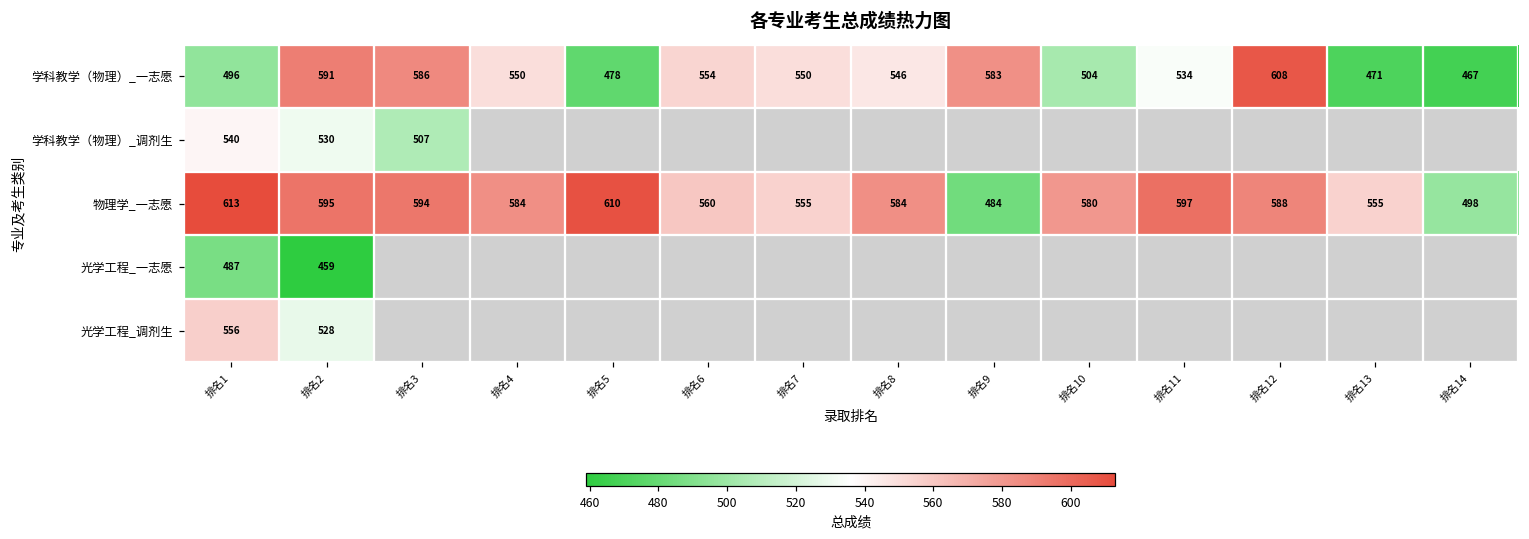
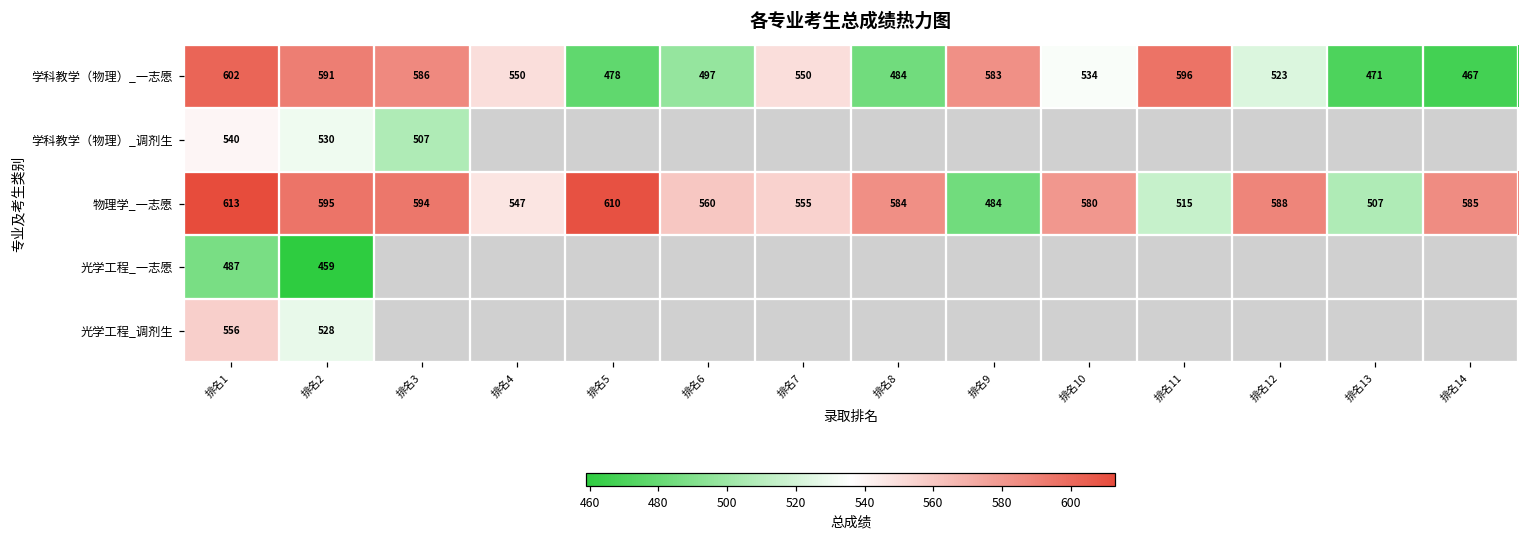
学科教学（物理）_一志愿, 排名1: 496 -> 602
学科教学（物理）_一志愿, 排名6: 554 -> 497
学科教学（物理）_一志愿, 排名8: 546 -> 484
学科教学（物理）_一志愿, 排名10: 504 -> 534
学科教学（物理）_一志愿, 排名11: 534 -> 596
学科教学（物理）_一志愿, 排名12: 608 -> 523
物理学_一志愿, 排名4: 584 -> 547
物理学_一志愿, 排名11: 597 -> 515
物理学_一志愿, 排名13: 555 -> 507
物理学_一志愿, 排名14: 498 -> 585
